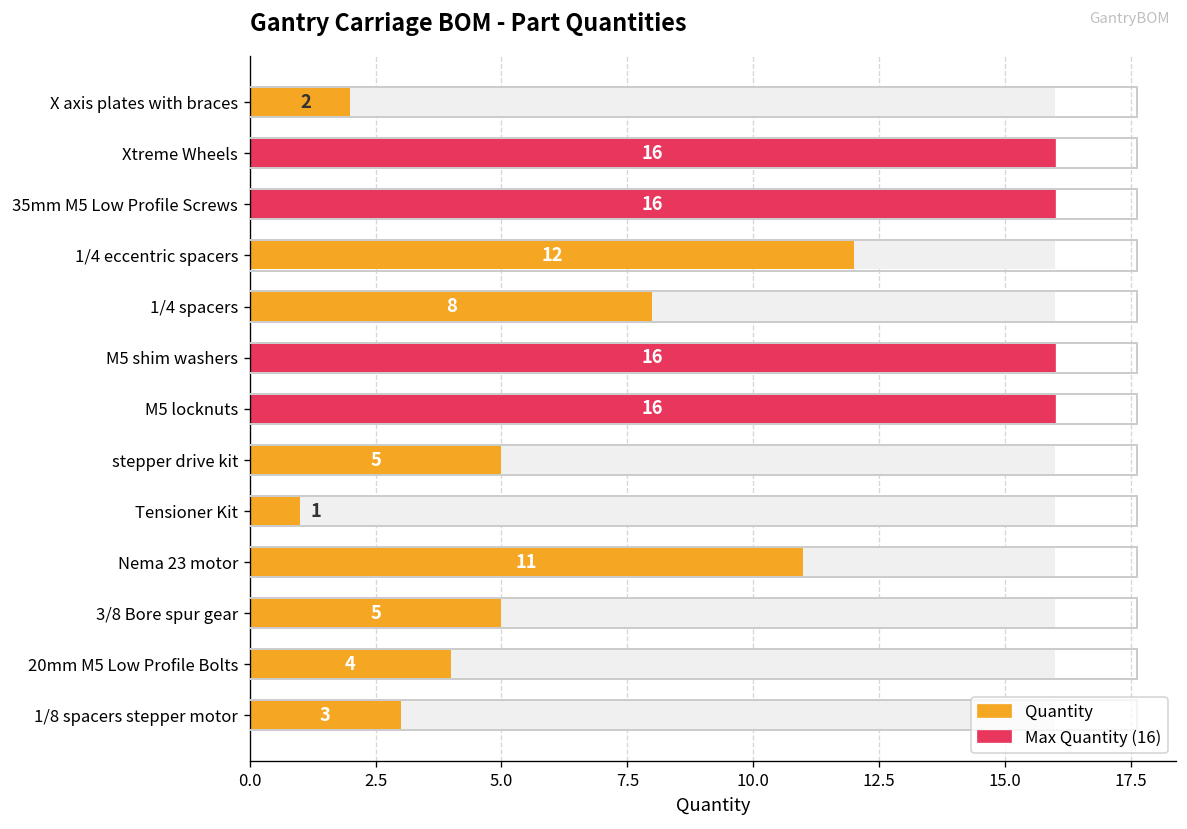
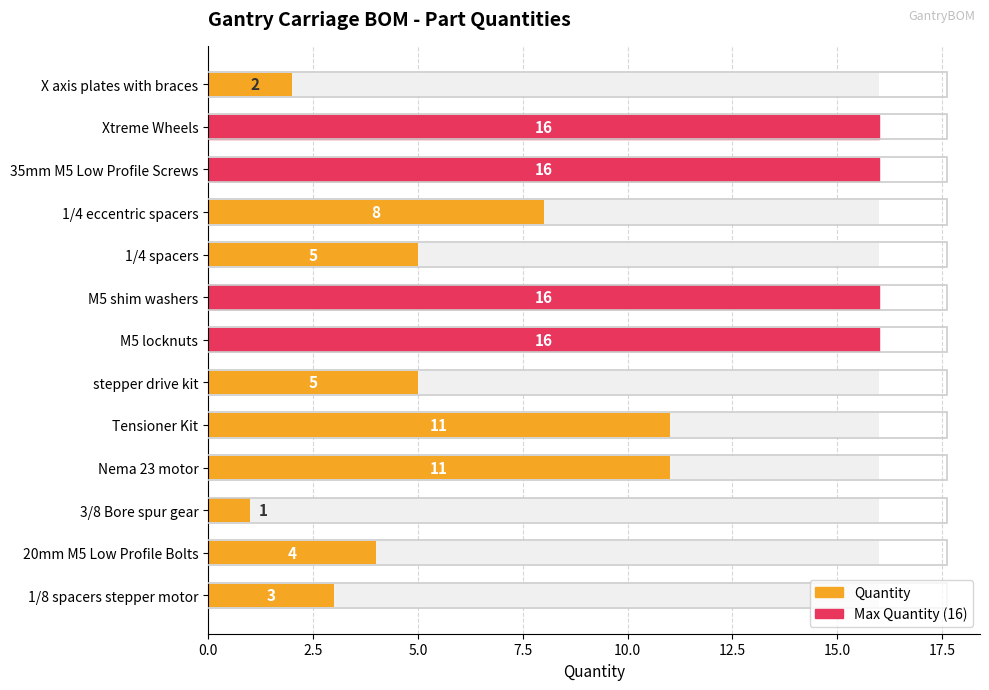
Quantity, 1/4 eccentric spacers: 12 -> 8
Quantity, 1/4 spacers: 8 -> 5
Quantity, Tensioner Kit: 1 -> 11
Quantity, 3/8 Bore spur gear: 5 -> 1
